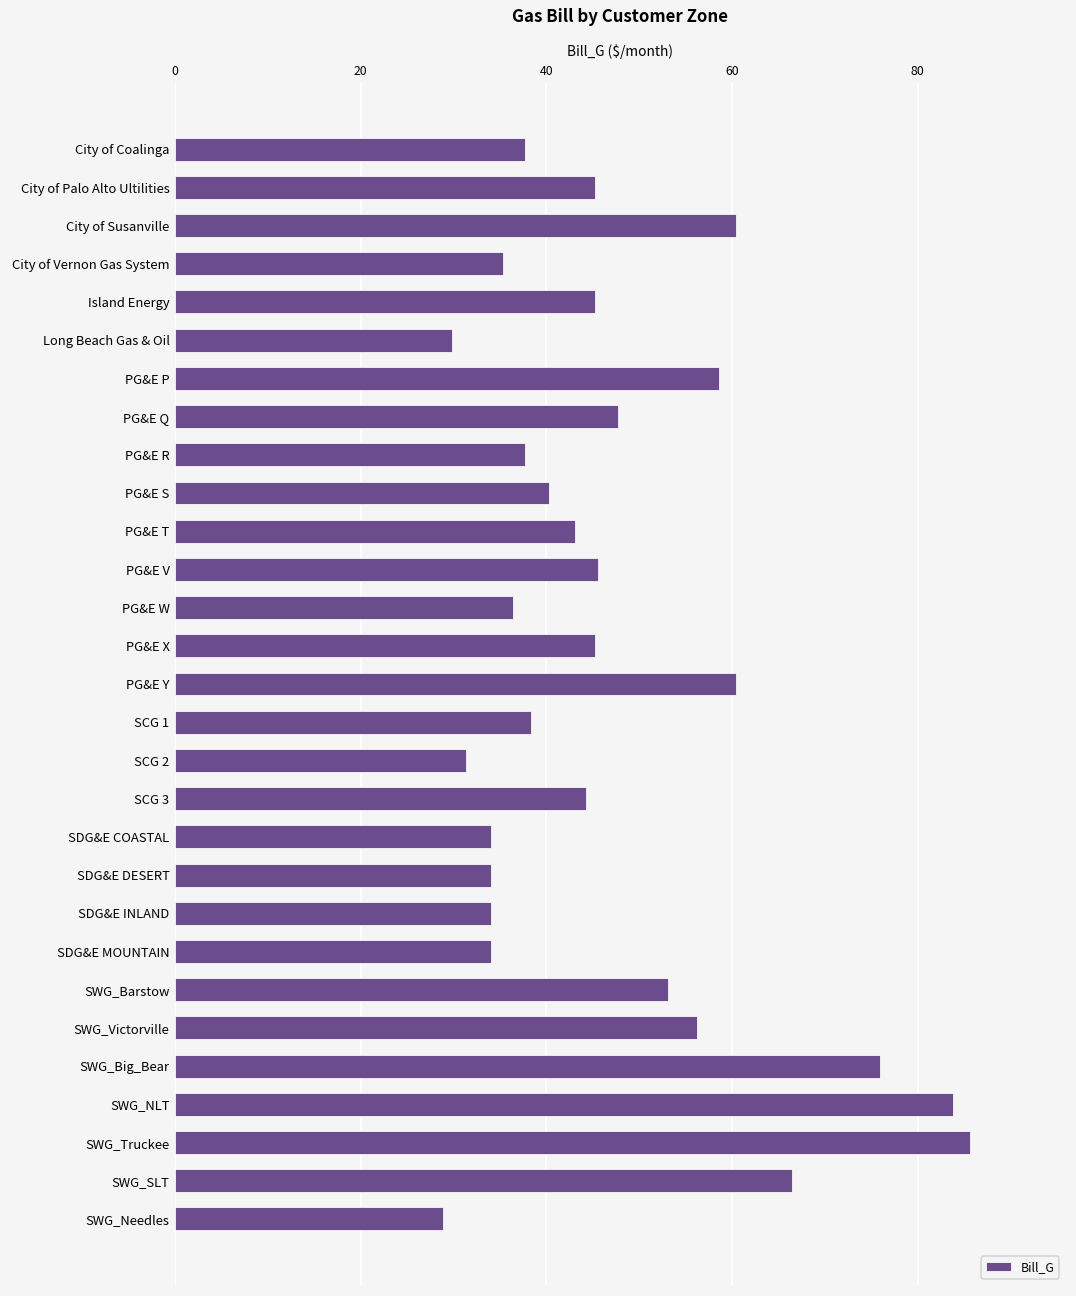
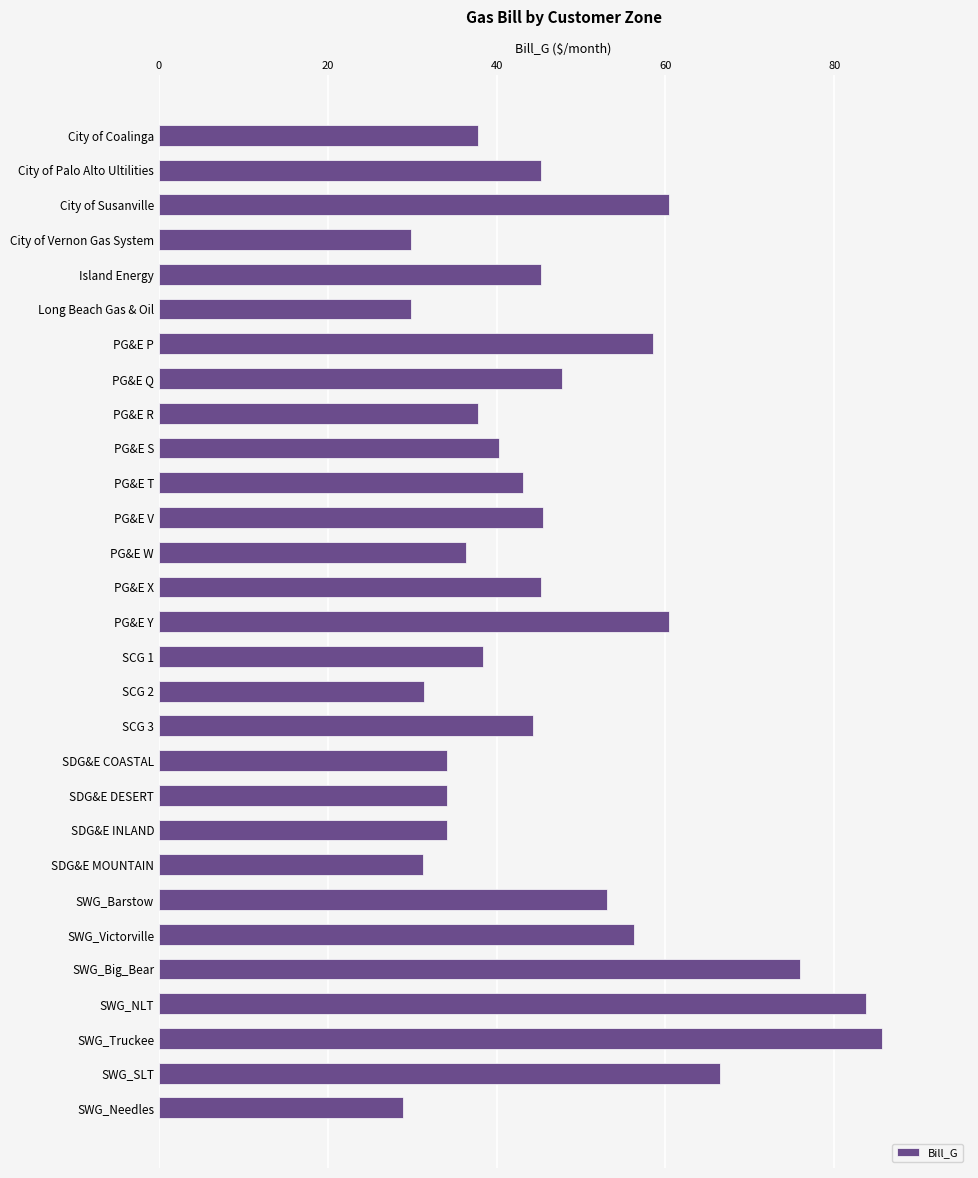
City of Vernon Gas System: 35 -> 30
SDG&E MOUNTAIN: 34 -> 31
